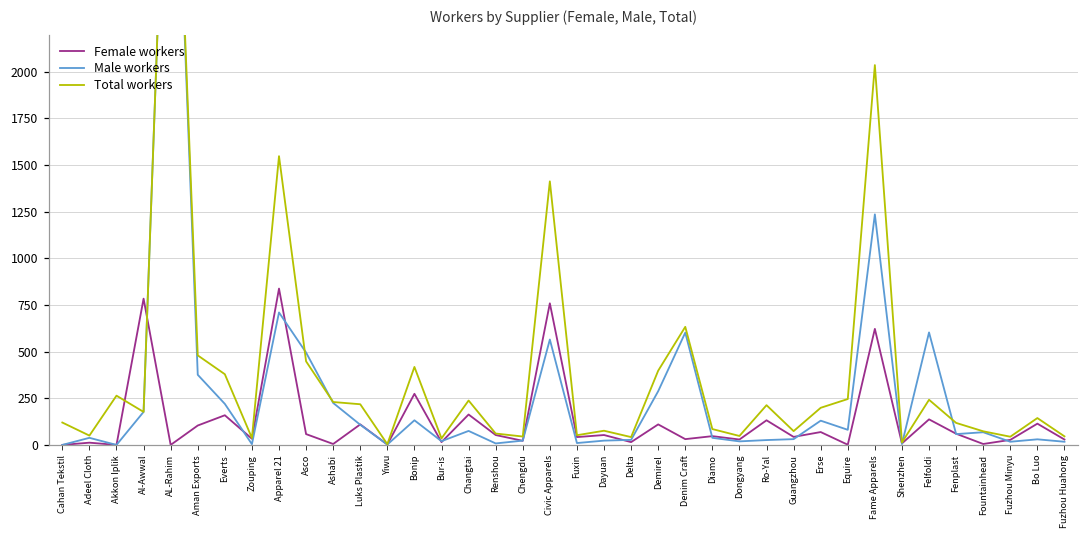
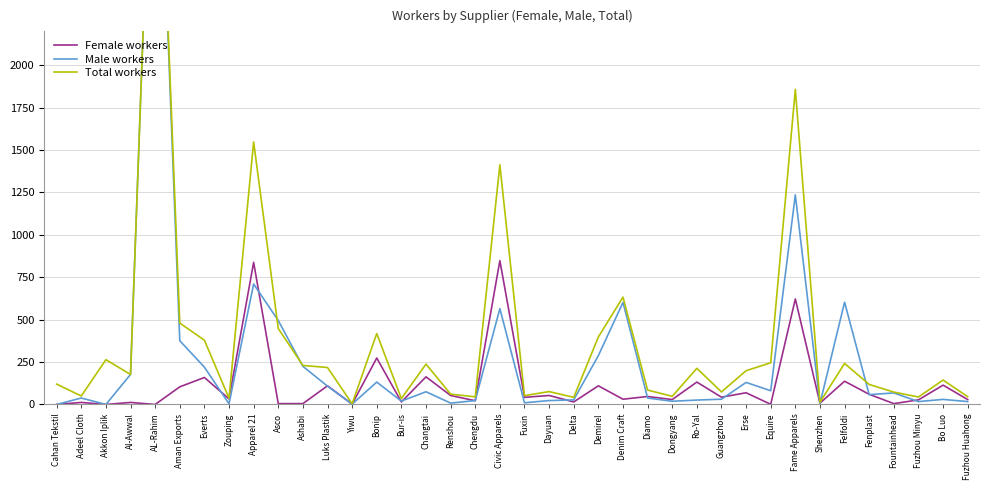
Female workers, Al-Awwal: 780 -> 10
Female workers, Asco: 60 -> 10
Female workers, Civic Apparels: 760 -> 850
Total workers, Fame Apparels: 2040 -> 1860
